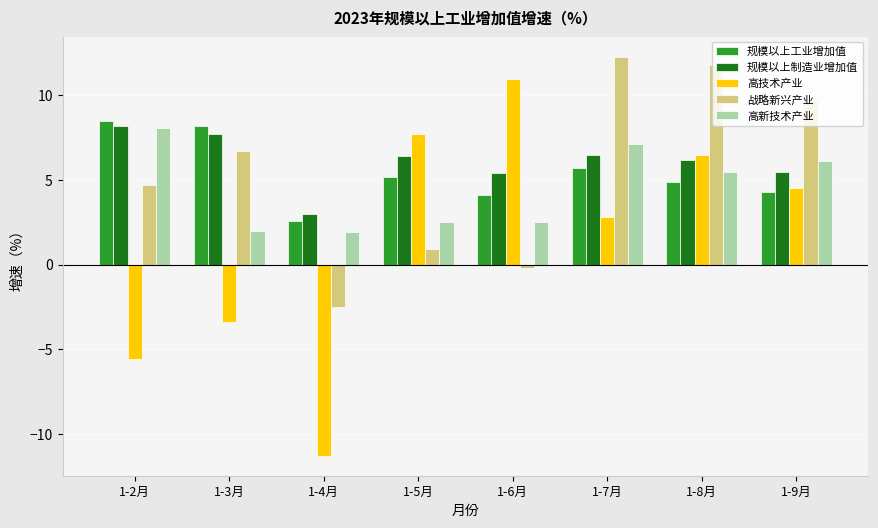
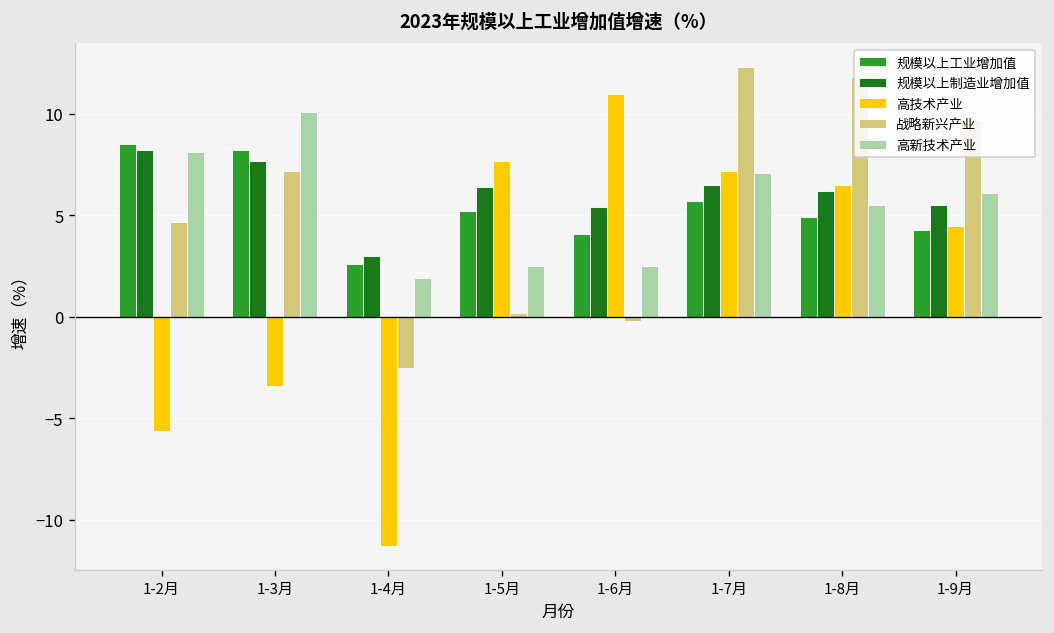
战略新兴产业, 1-3月: 6.7 -> 7.2
高新技术产业, 1-3月: 2.0 -> 10.1
战略新兴产业, 1-5月: 0.9 -> 0.2
高技术产业, 1-7月: 2.8 -> 7.2
